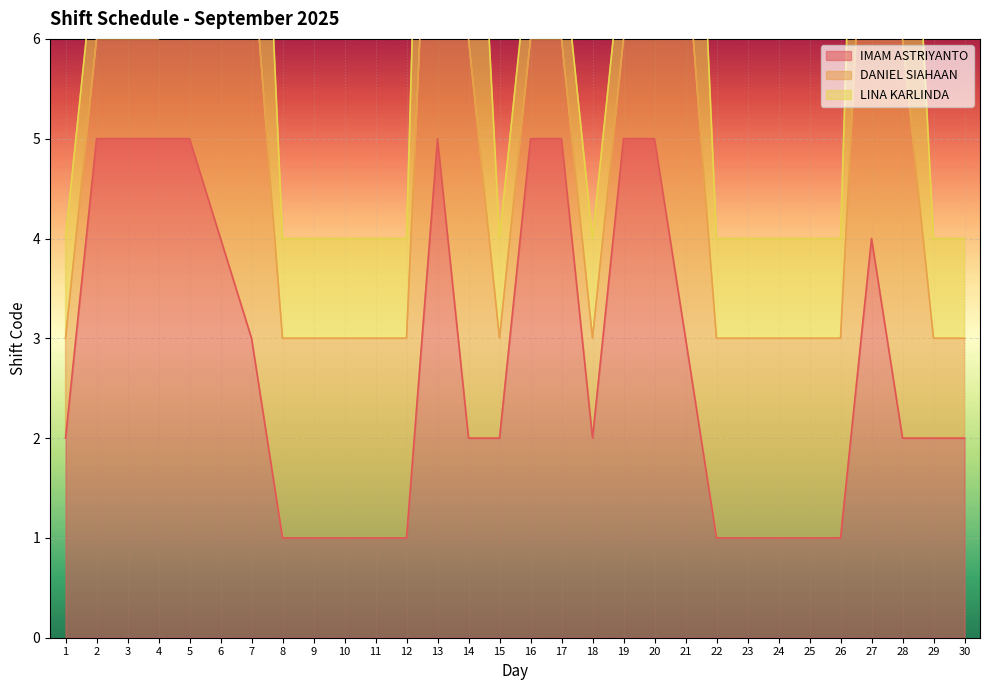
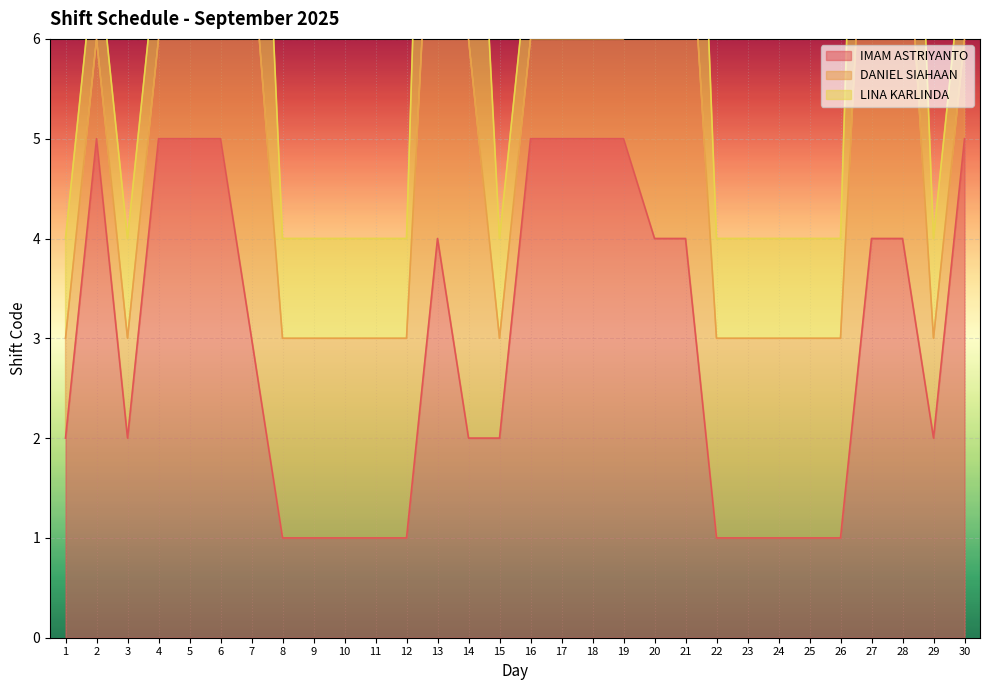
IMAM ASTRIYANTO, 3: 5 -> 2
IMAM ASTRIYANTO, 6: 4 -> 5
IMAM ASTRIYANTO, 13: 5 -> 4
IMAM ASTRIYANTO, 18: 2 -> 5
IMAM ASTRIYANTO, 20: 5 -> 4
IMAM ASTRIYANTO, 21: 3 -> 4
IMAM ASTRIYANTO, 28: 2 -> 4
IMAM ASTRIYANTO, 30: 2 -> 5
